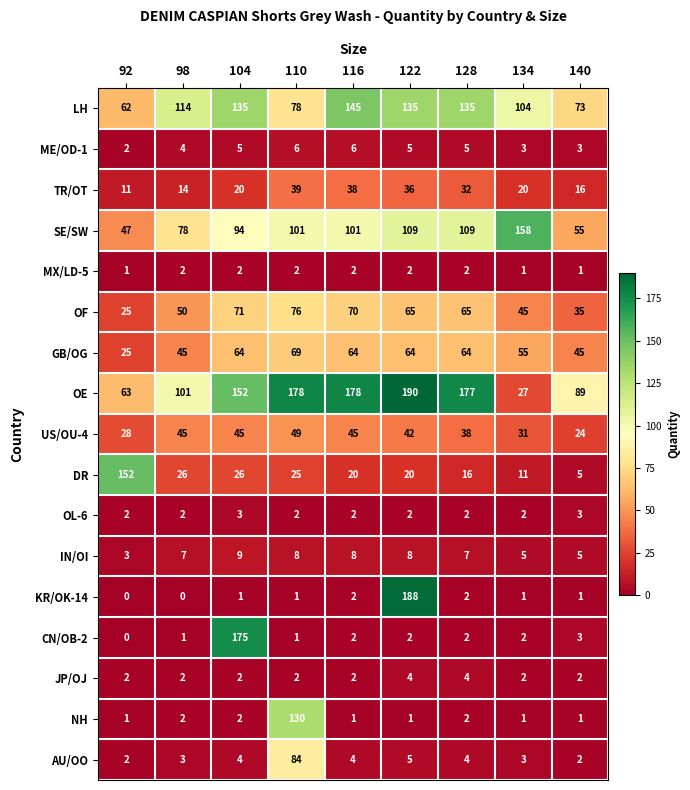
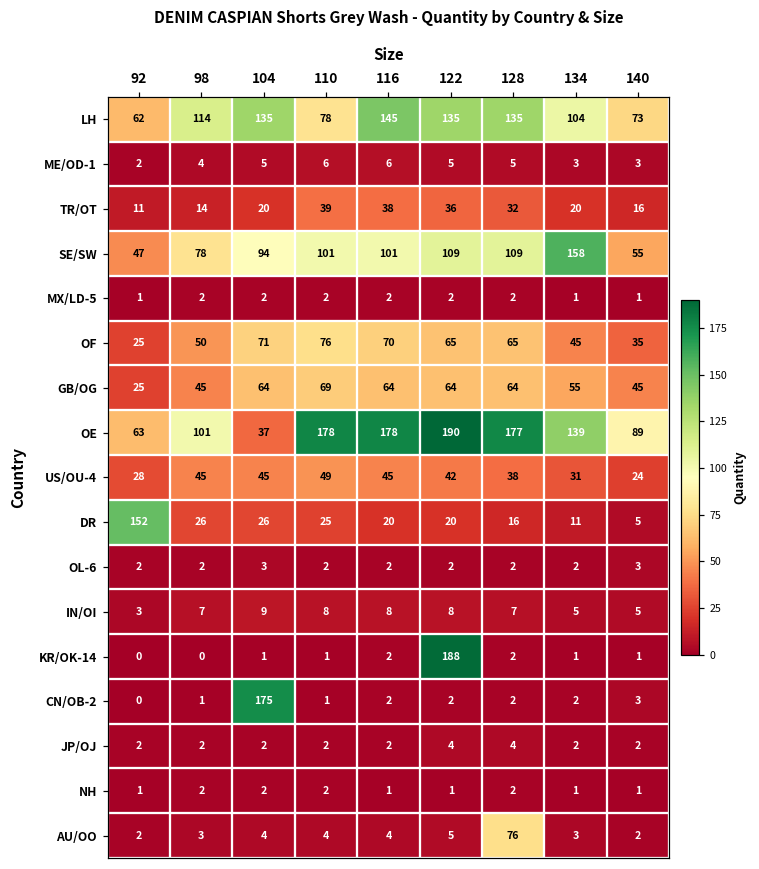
OE, 104: 152 -> 37
OE, 134: 27 -> 139
NH, 110: 130 -> 2
AU/OO, 110: 84 -> 4
AU/OO, 128: 4 -> 76
